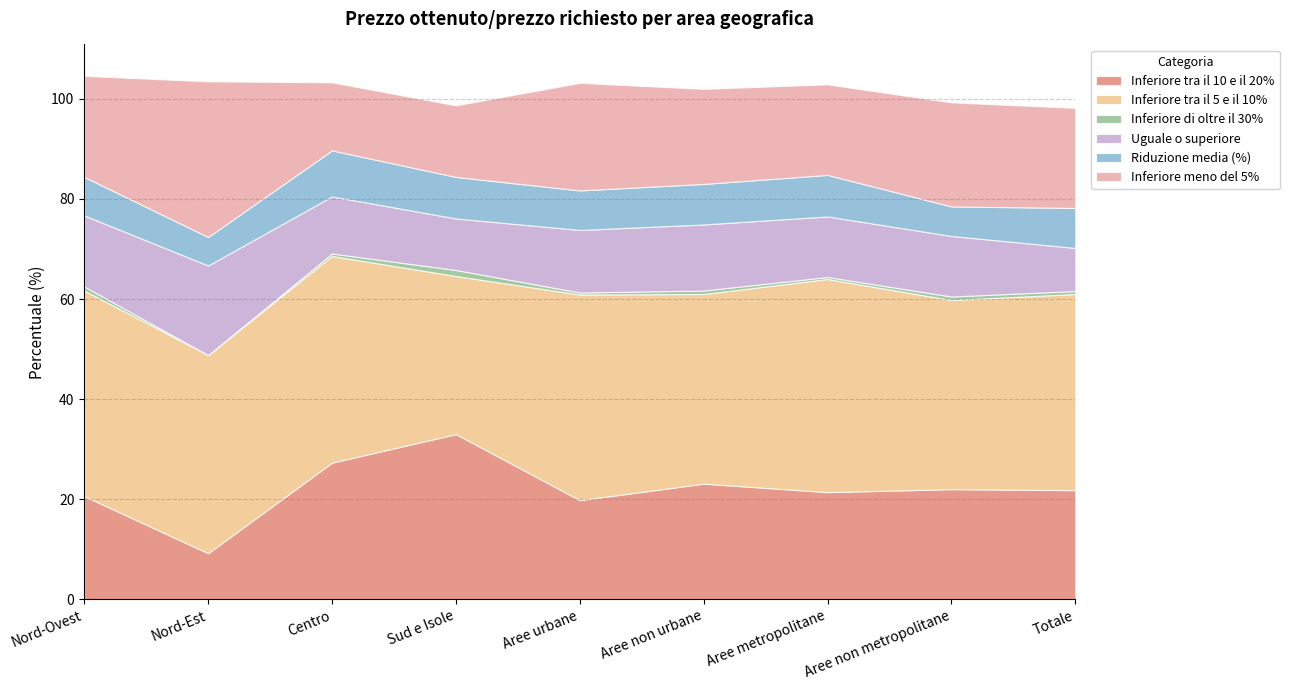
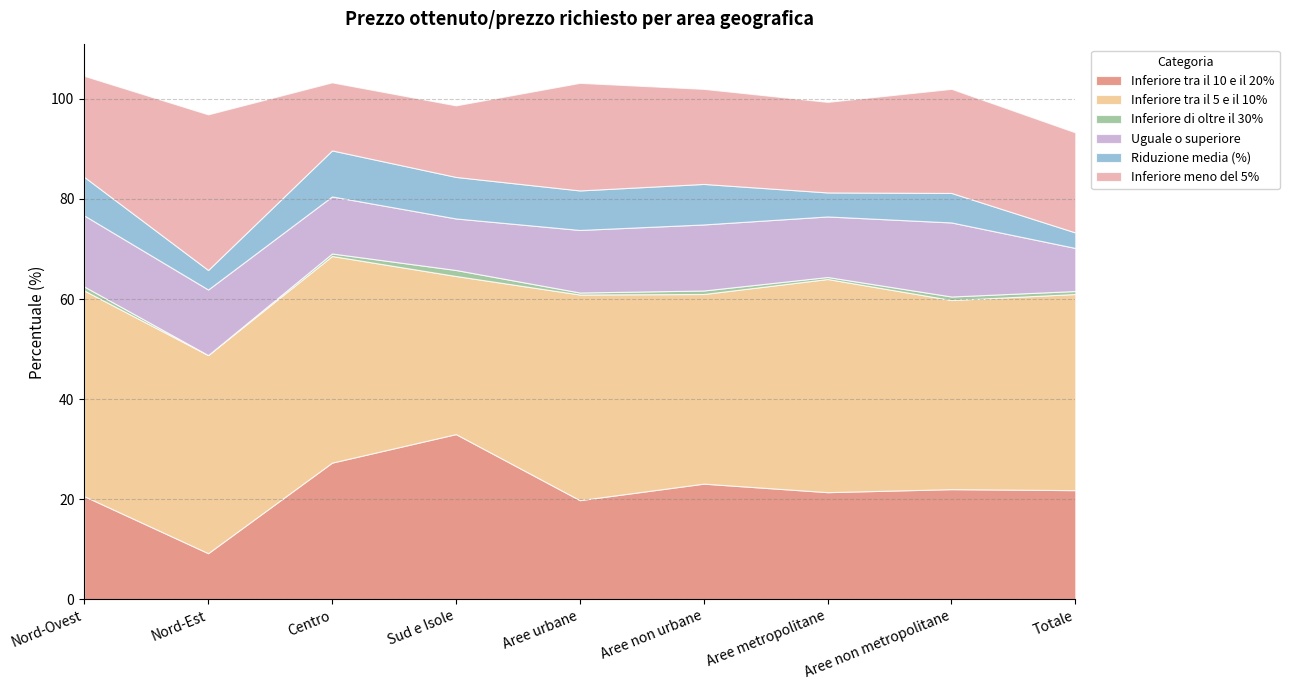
Uguale o superiore, Nord-Est: 18 -> 13
Riduzione media (%), Nord-Est: 6 -> 4
Riduzione media (%), Aree metropolitane: 8 -> 5
Uguale o superiore, Aree non metropolitane: 12 -> 15
Riduzione media (%), Totale: 8 -> 3
